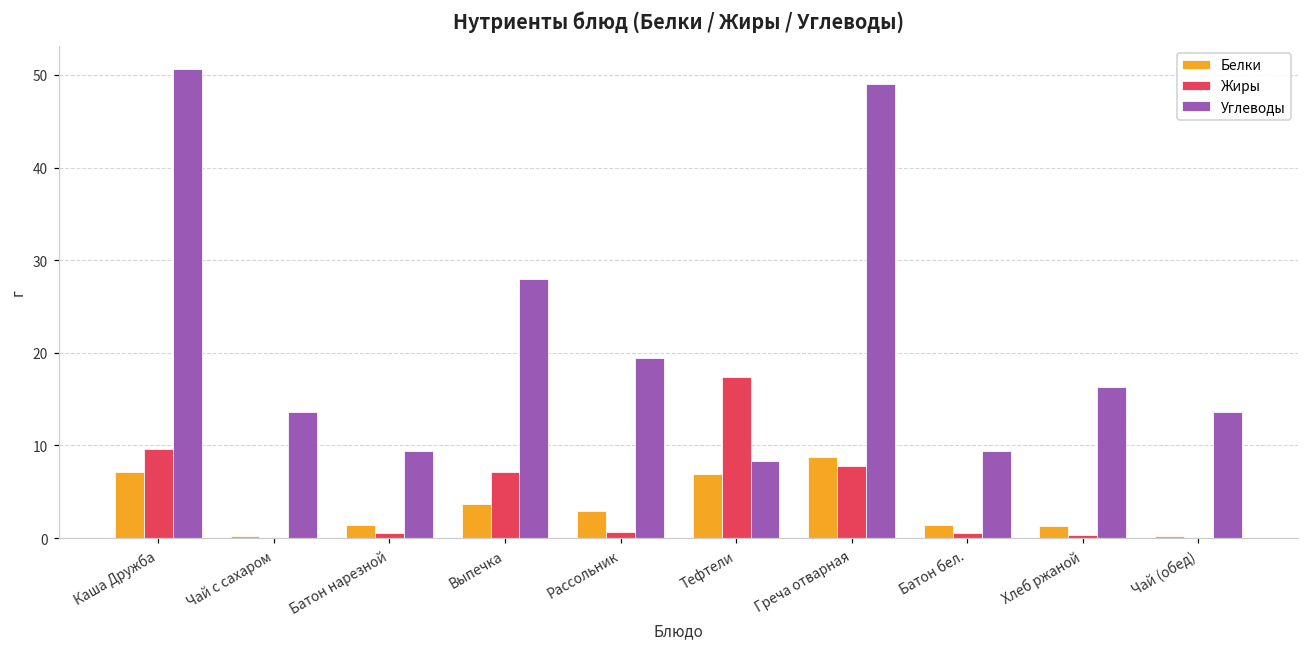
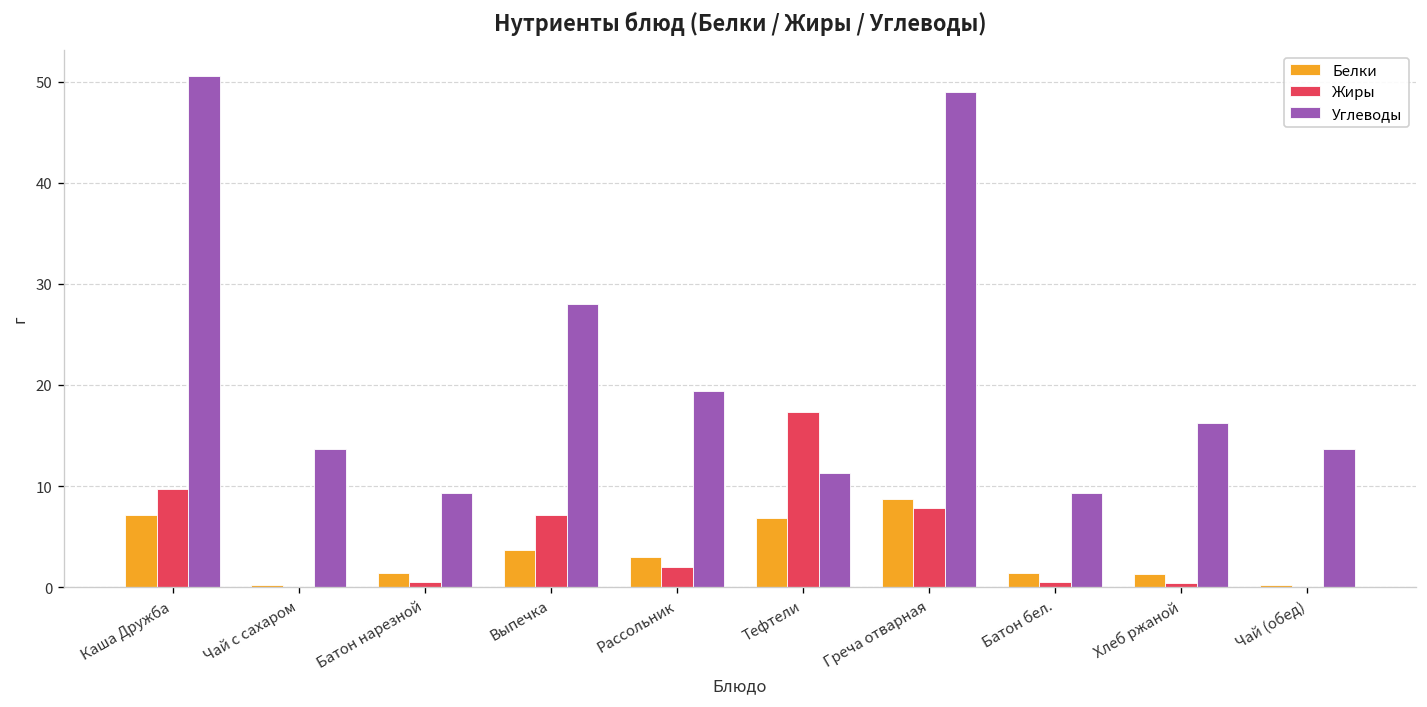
Жиры, Рассольник: 1 -> 2
Углеводы, Тефтели: 8 -> 11
